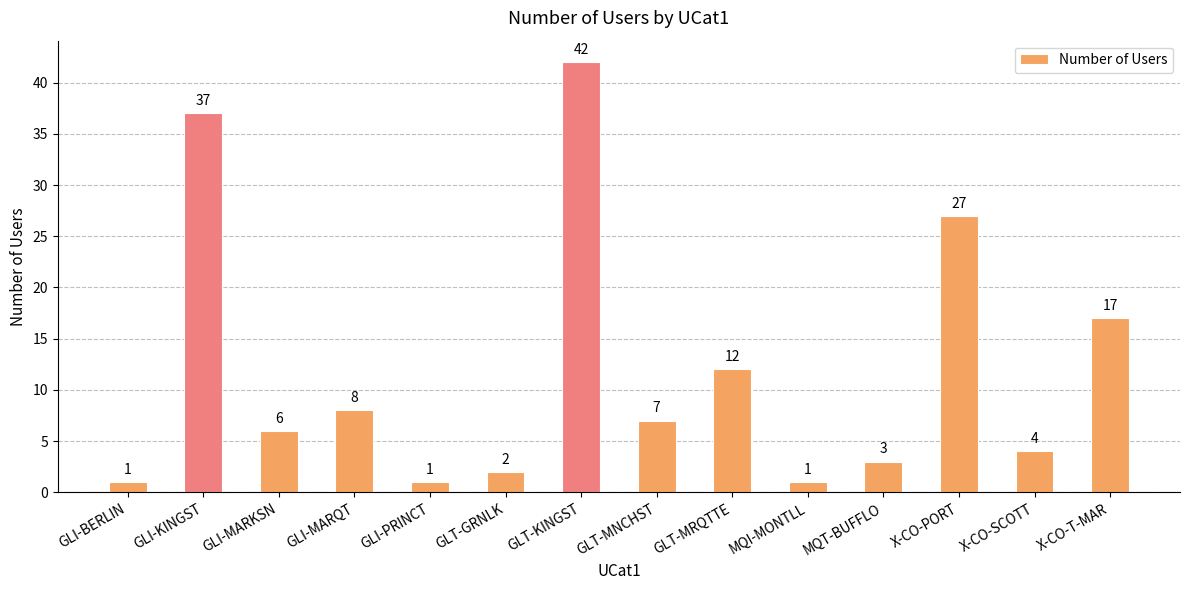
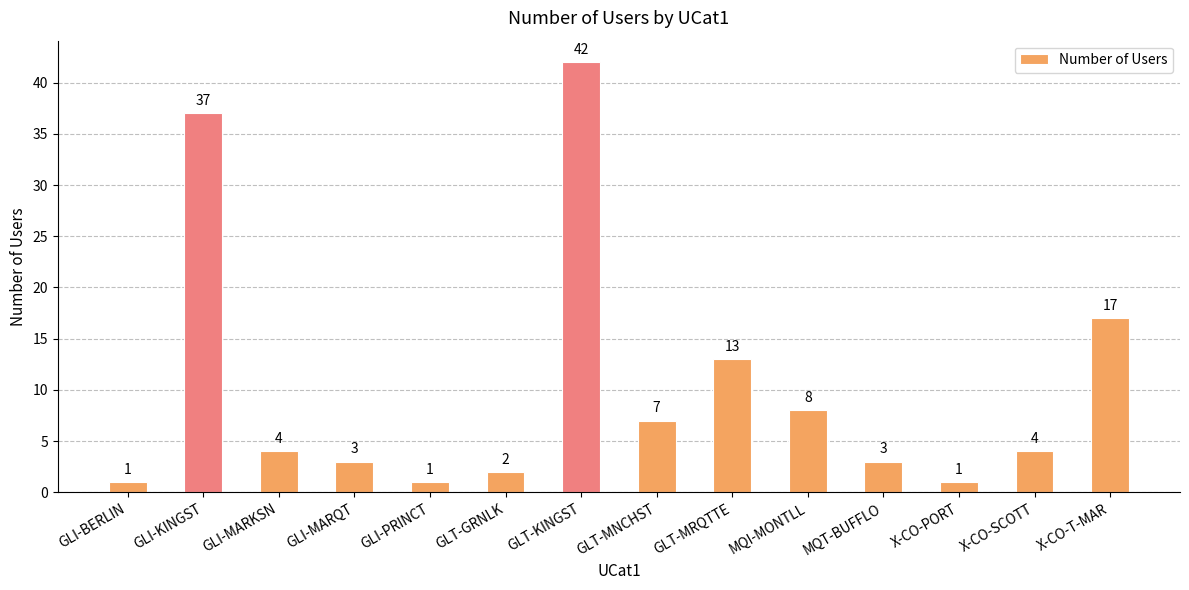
GLI-MARKSN: 6 -> 4
GLI-MARQT: 8 -> 3
GLT-MRQTTE: 12 -> 13
MQI-MONTLL: 1 -> 8
X-CO-PORT: 27 -> 1
